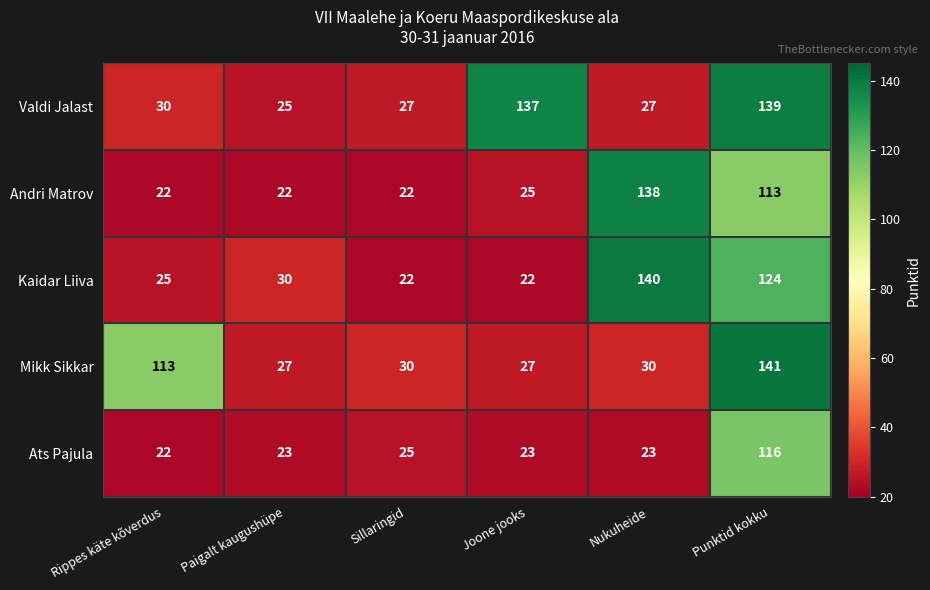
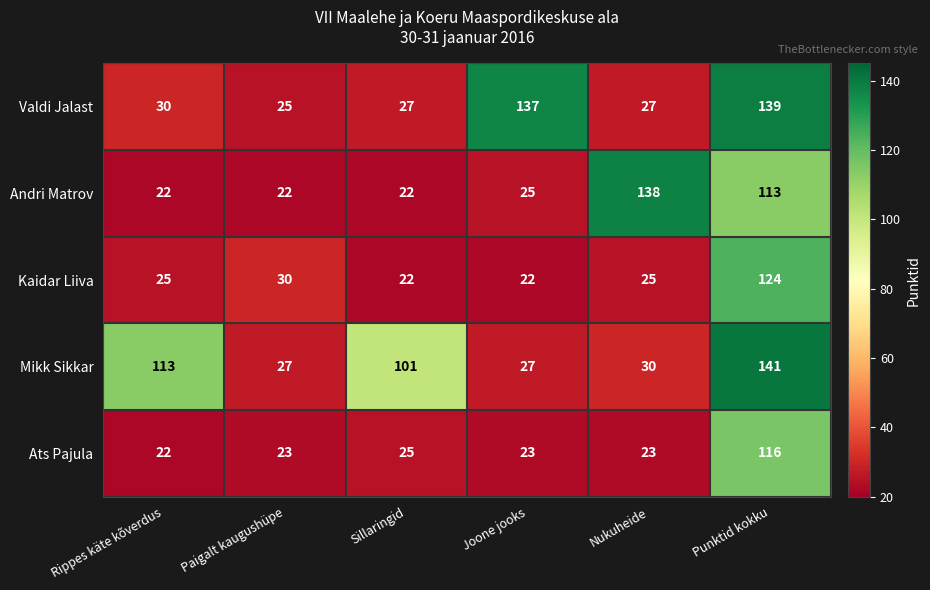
Kaidar Liiva, Nukuheide: 140 -> 25
Mikk Sikkar, Sillaringid: 30 -> 101
